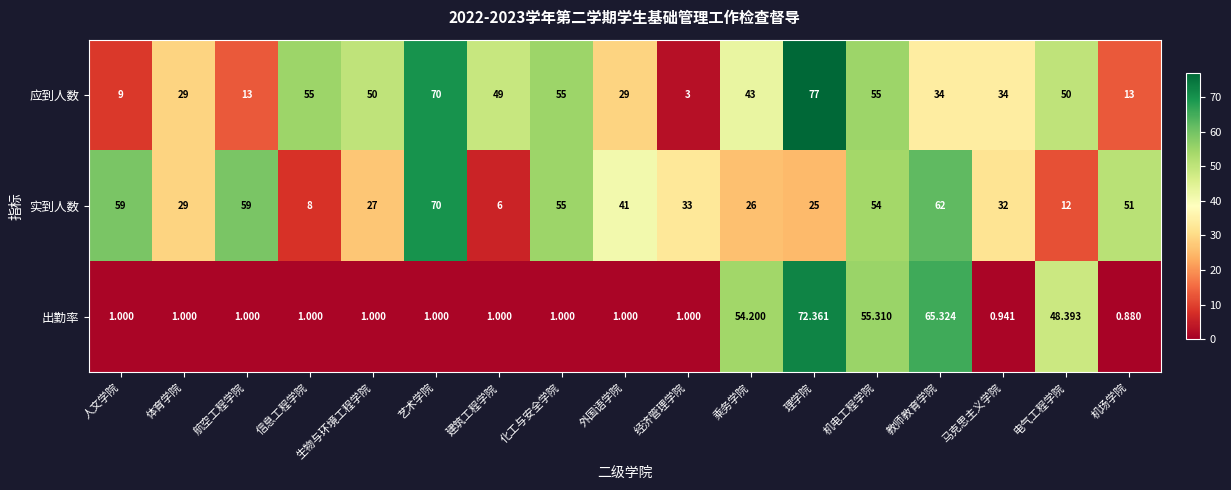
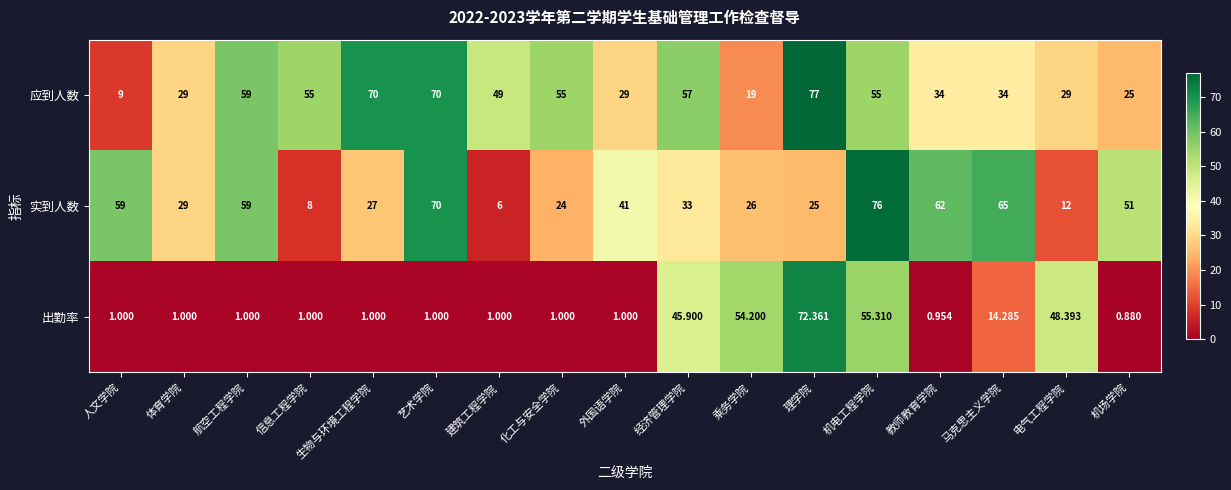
应到人数, 航空工程学院: 13 -> 59
应到人数, 生物与环境工程学院: 50 -> 70
应到人数, 经济管理学院: 3 -> 57
应到人数, 乘务学院: 43 -> 19
应到人数, 电气工程学院: 50 -> 29
应到人数, 机场学院: 13 -> 25
实到人数, 化工与安全学院: 55 -> 24
实到人数, 机电工程学院: 54 -> 76
实到人数, 马克思主义学院: 32 -> 65
出勤率, 经济管理学院: 1.000 -> 45.900
出勤率, 教师教育学院: 65.324 -> 0.954
出勤率, 马克思主义学院: 0.941 -> 14.285
